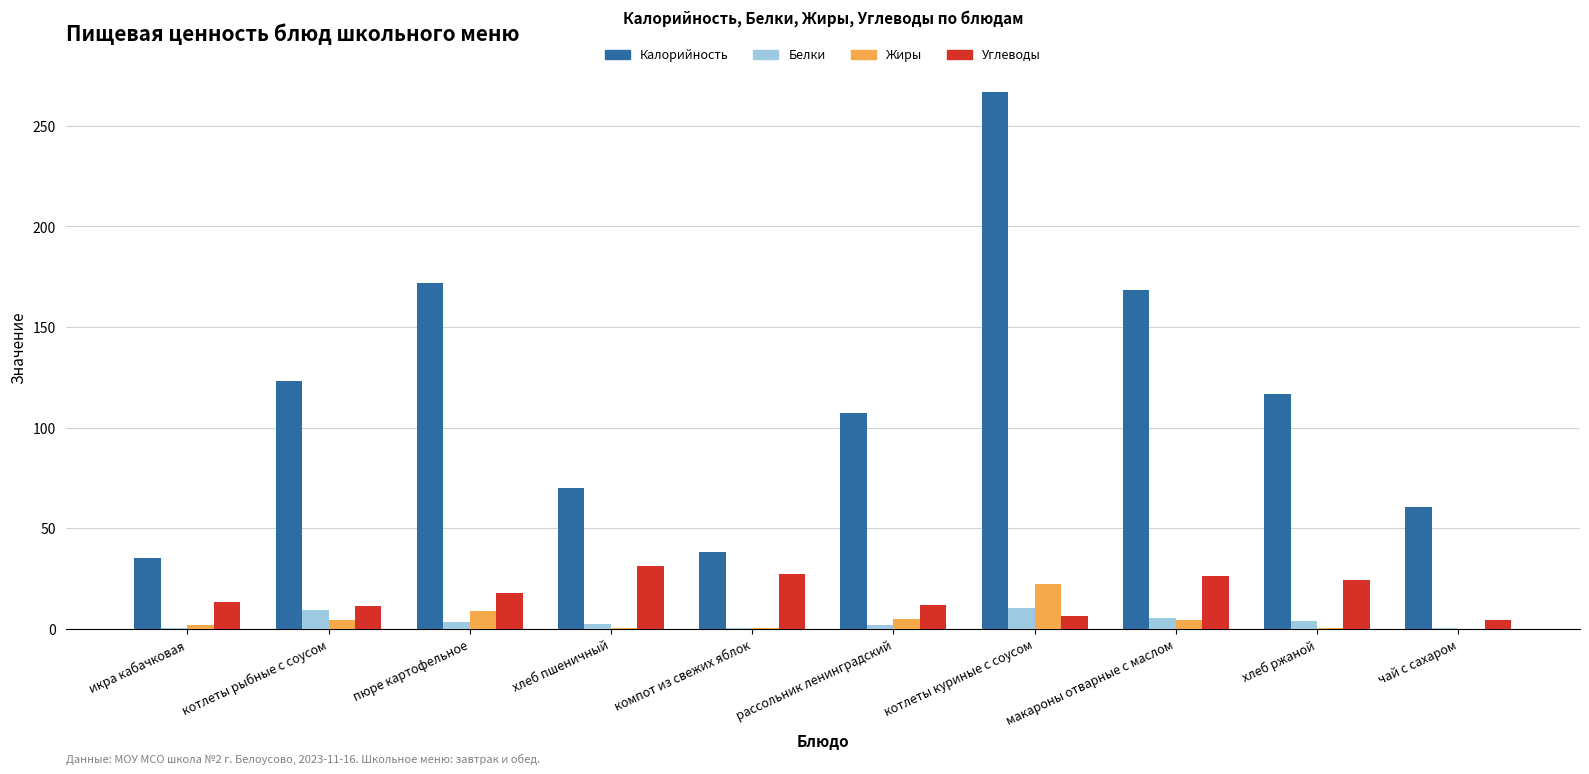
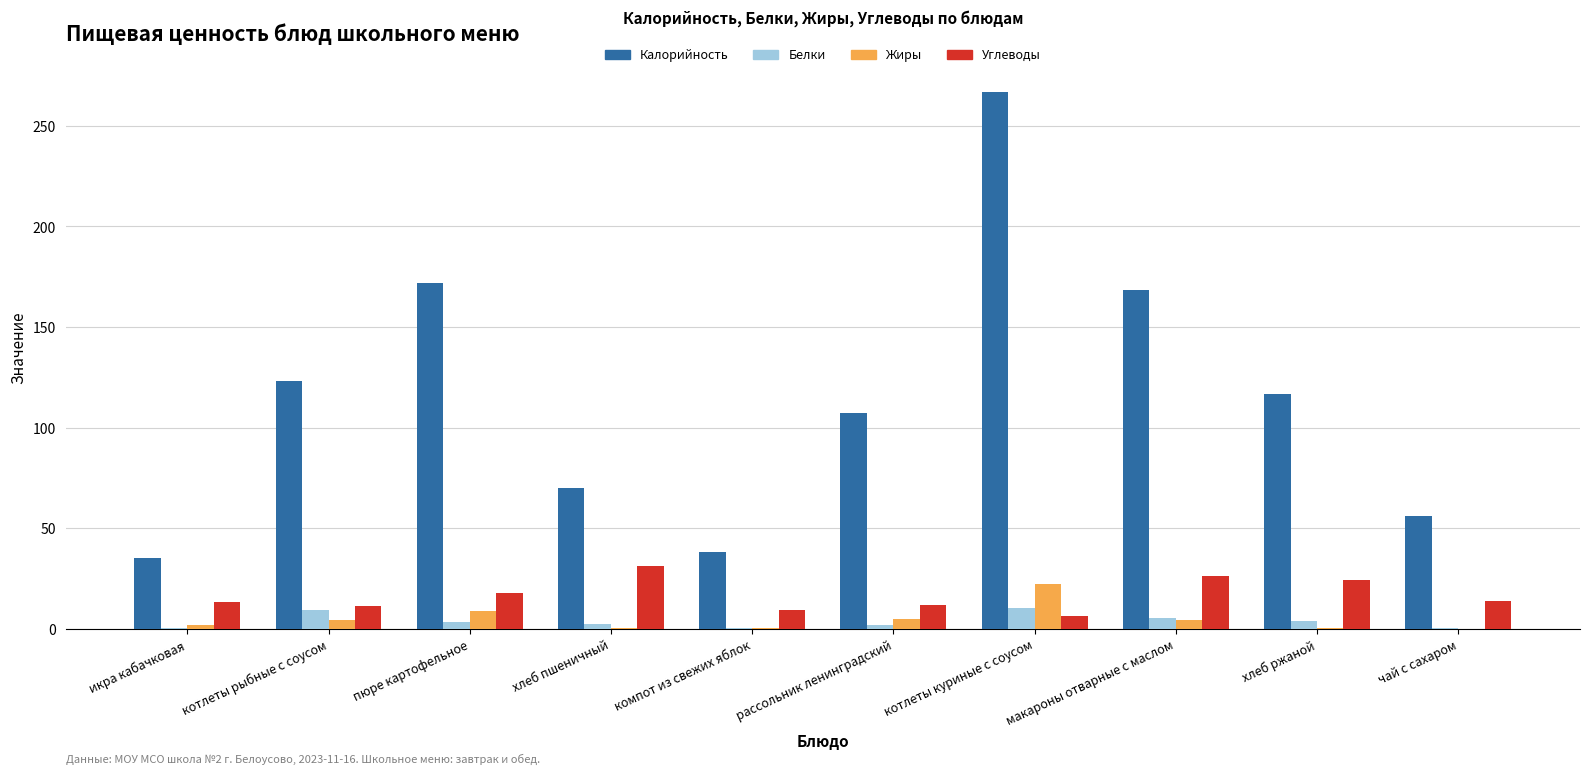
Углеводы, компот из свежих яблок: 27 -> 9
Калорийность, чай с сахаром: 61 -> 56
Углеводы, чай с сахаром: 4 -> 14
